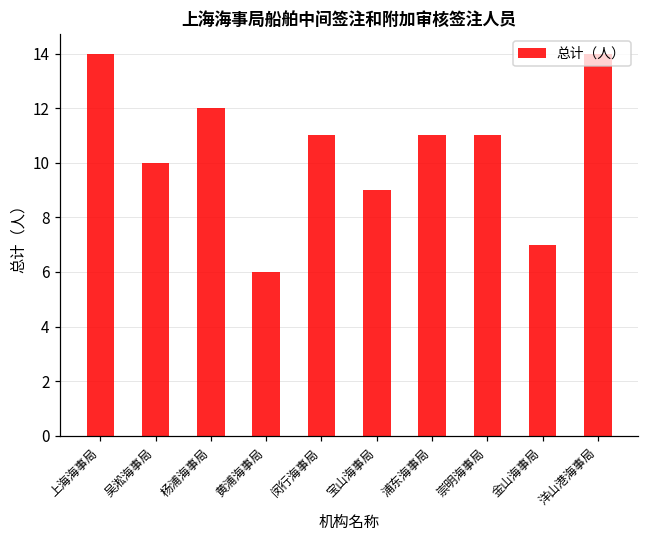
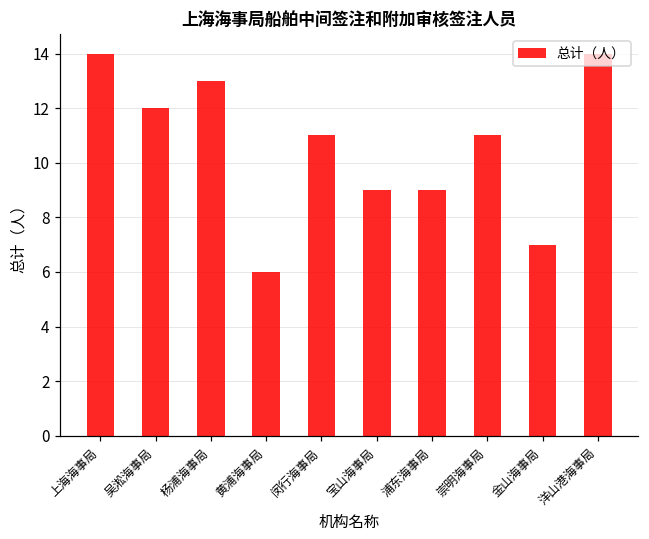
吴淞海事局: 10 -> 12
杨浦海事局: 12 -> 13
浦东海事局: 11 -> 9
